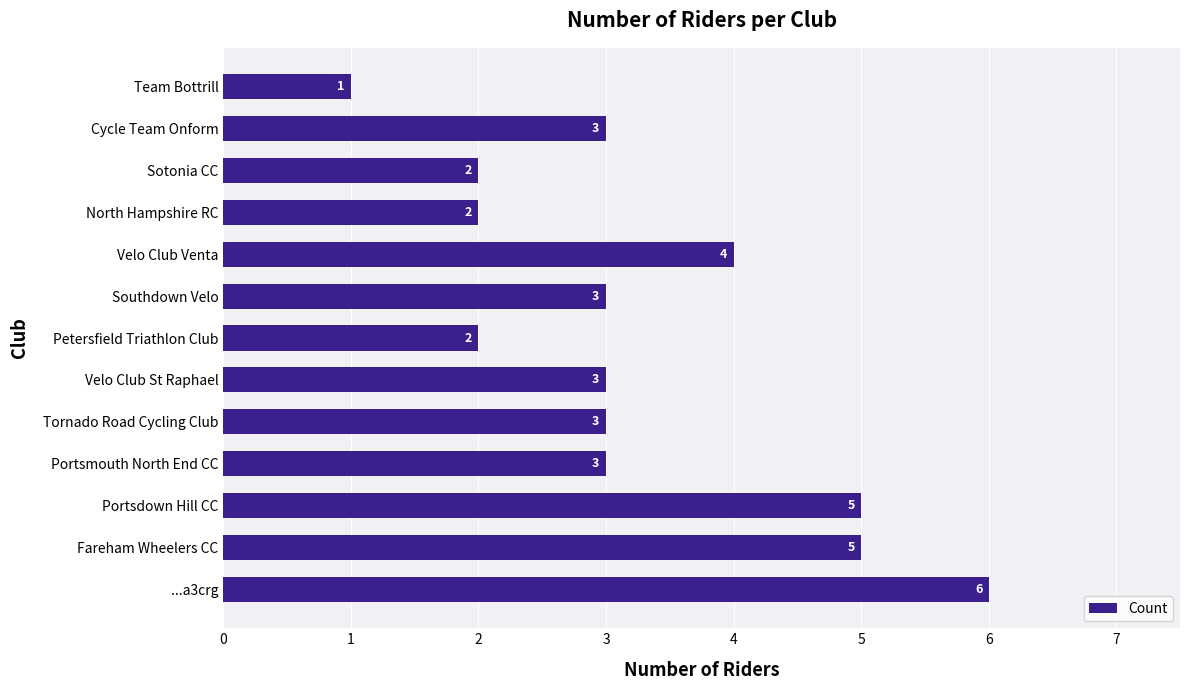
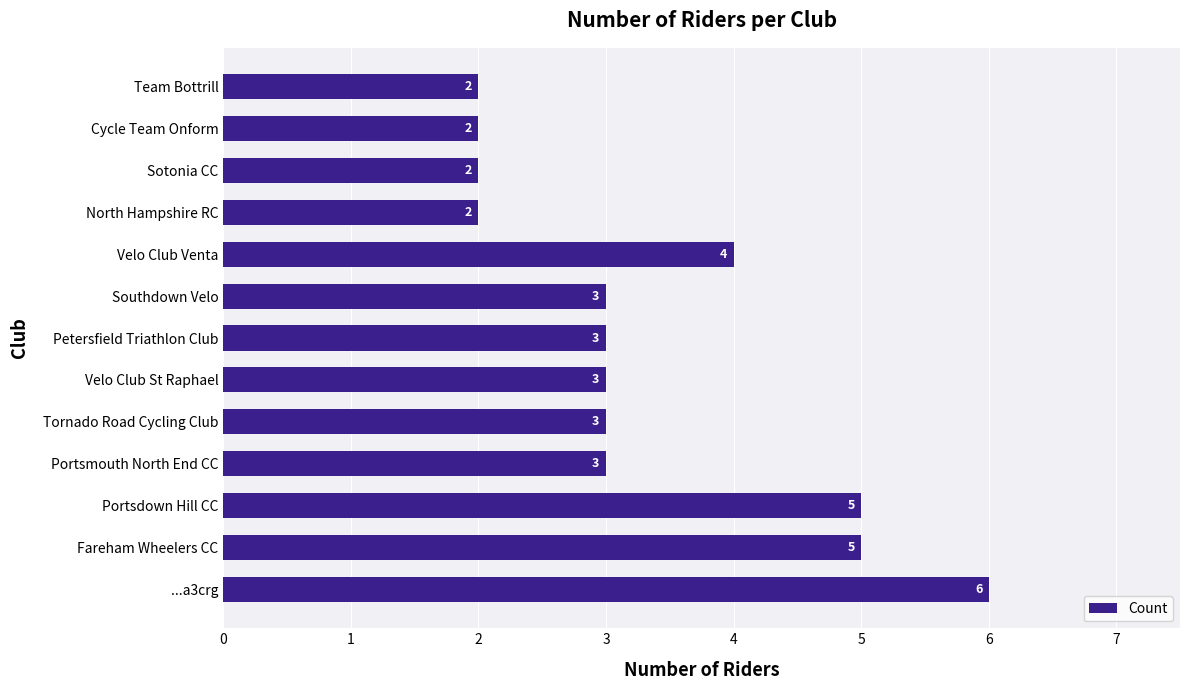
Team Bottrill: 1 -> 2
Cycle Team Onform: 3 -> 2
Petersfield Triathlon Club: 2 -> 3
